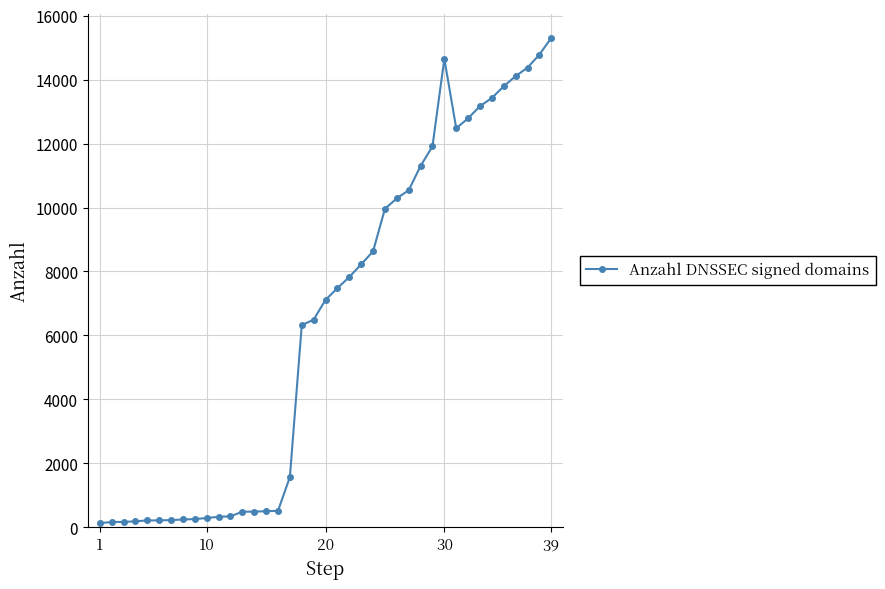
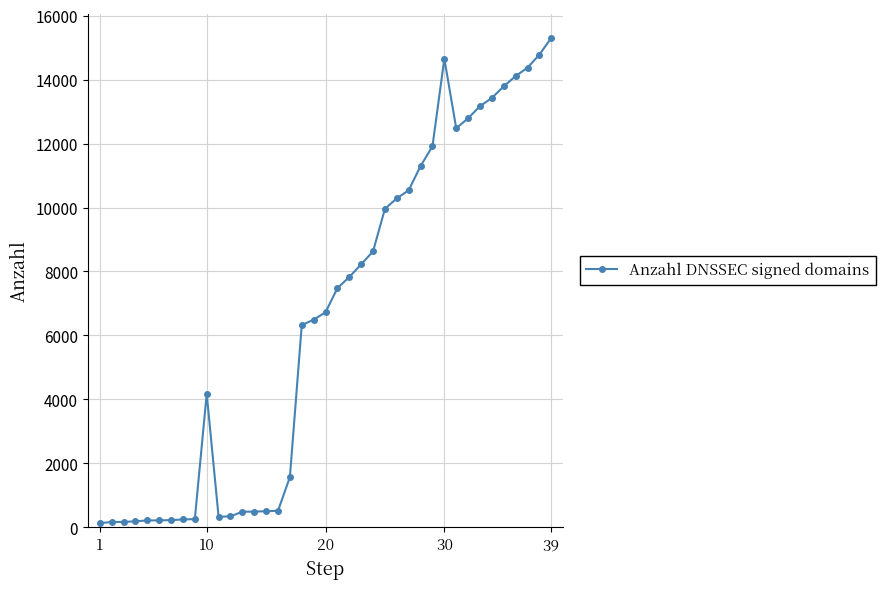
10: 300 -> 4200
20: 7100 -> 6700
